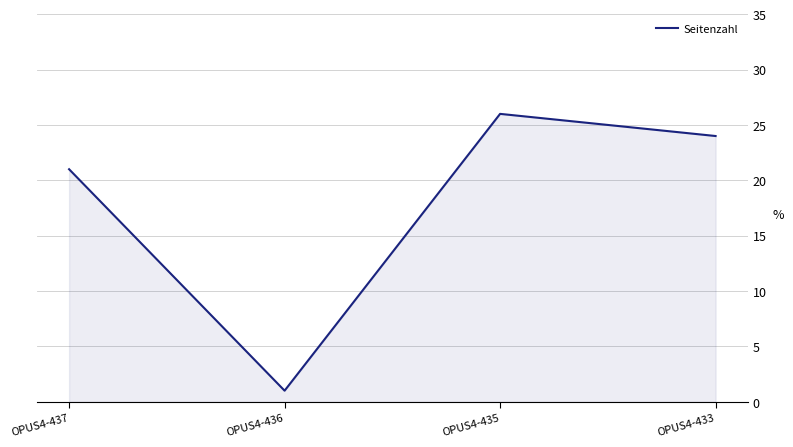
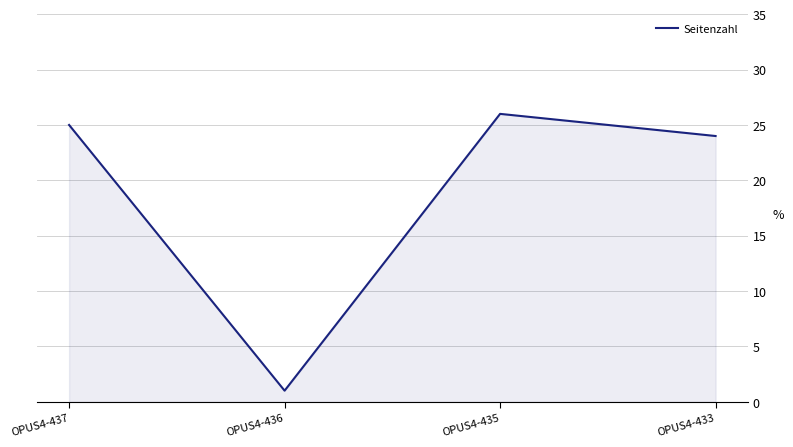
OPUS4-437: 21 -> 25
